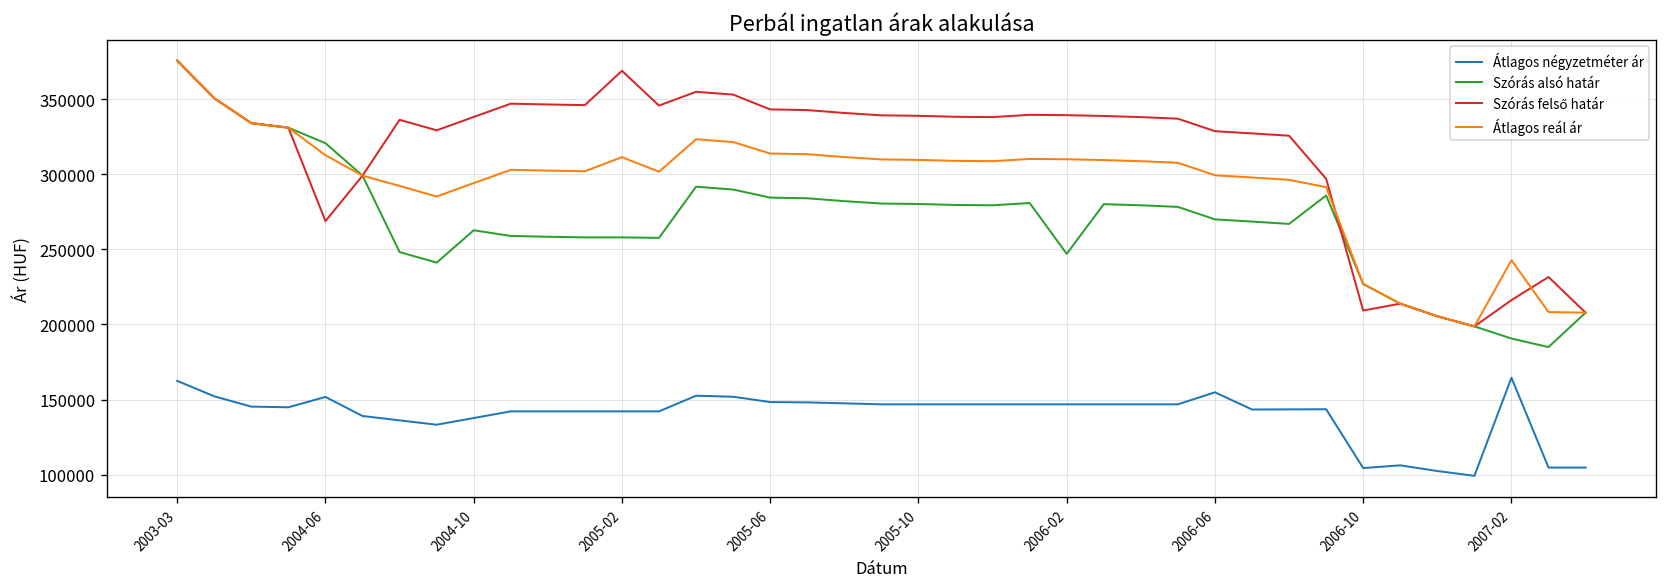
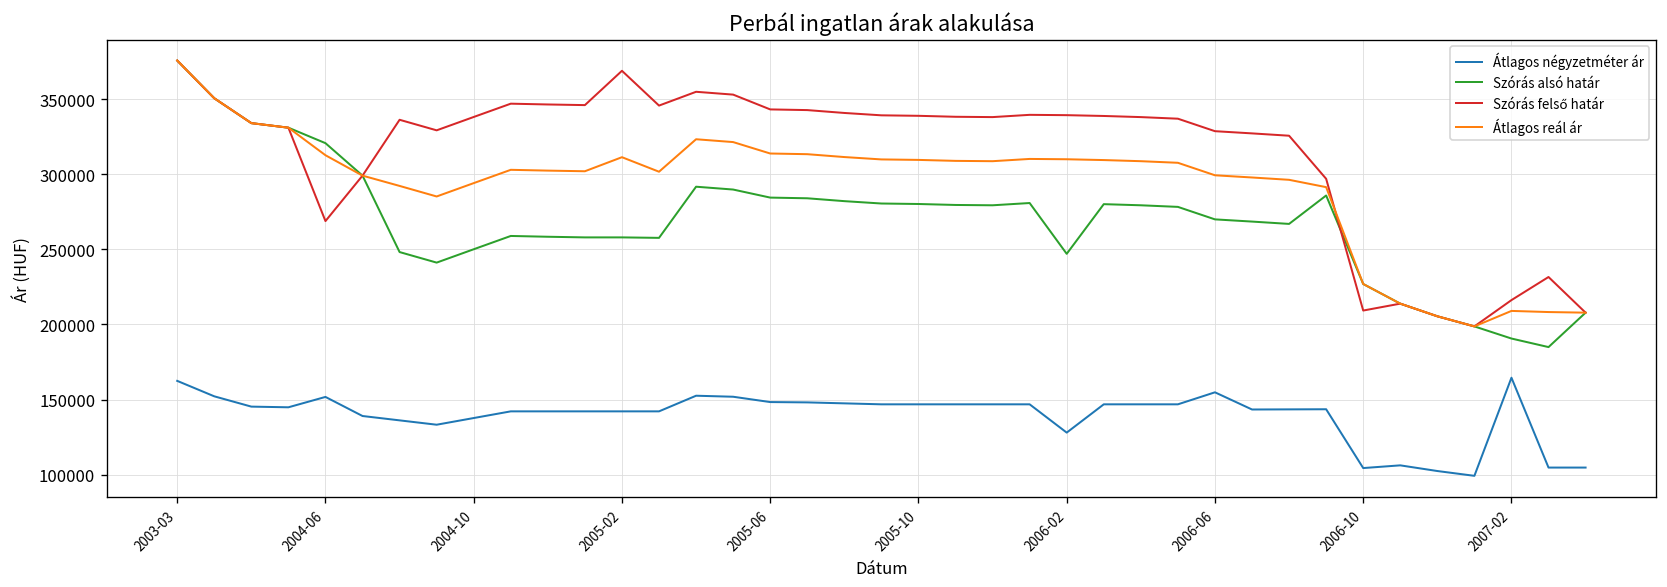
Szórás alsó határ, 2004-10: 263000 -> 250000
Átlagos négyzetméter ár, 2006-02: 147000 -> 128000
Átlagos reál ár, 2007-02: 243000 -> 209000
